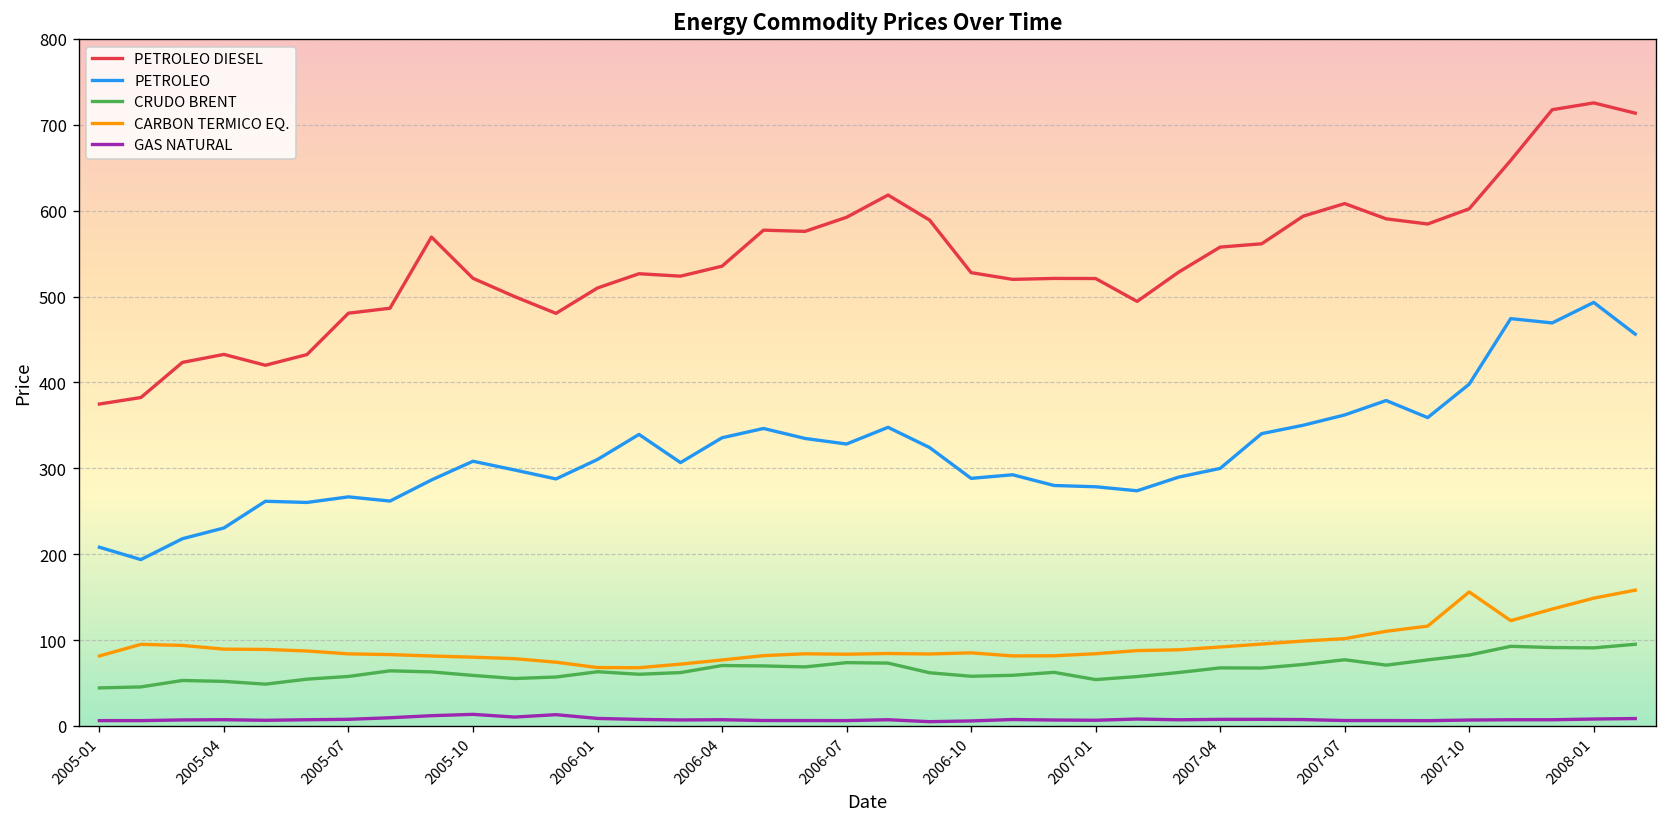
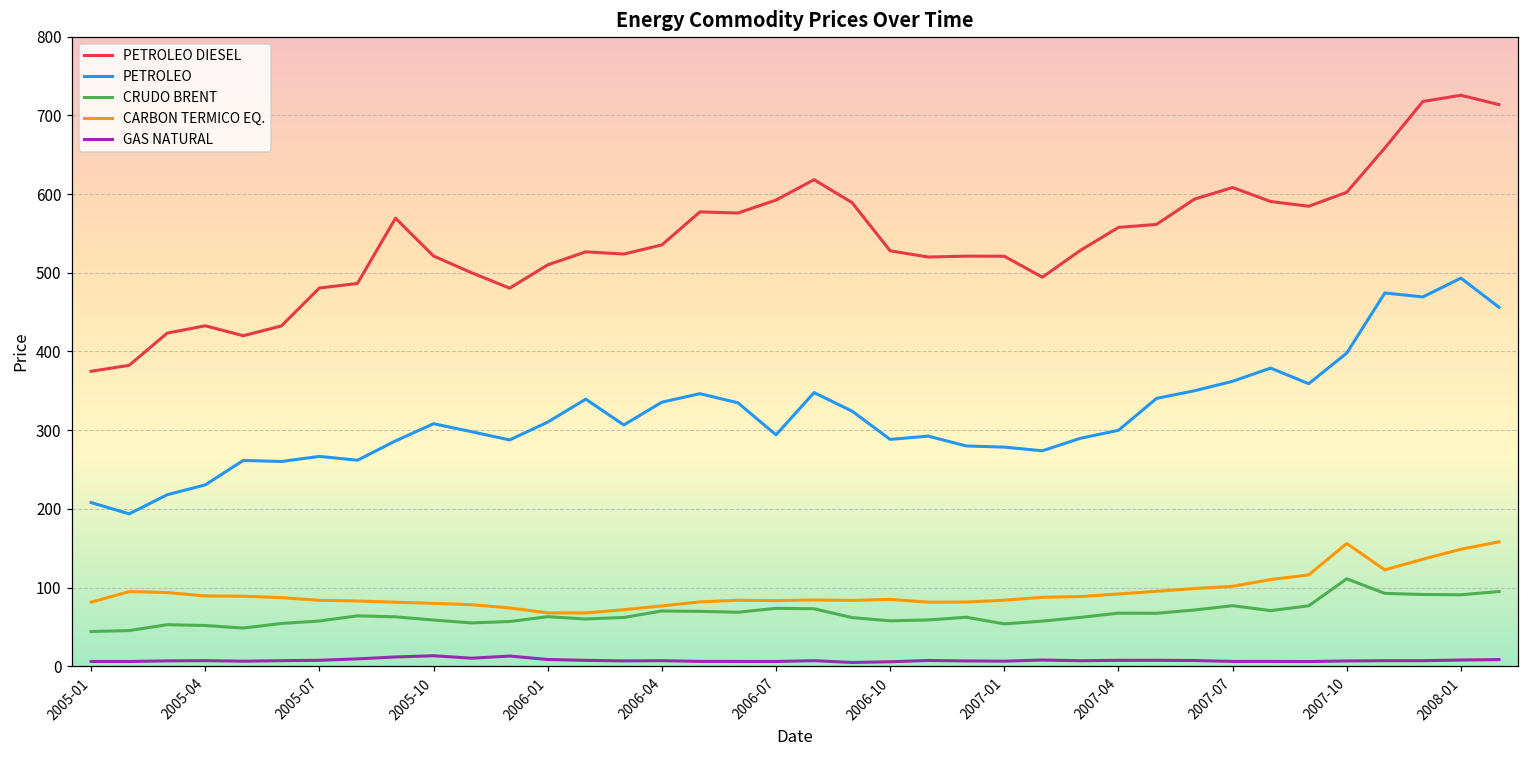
PETROLEO, 2006-07: 330 -> 290
CRUDO BRENT, 2007-10: 80 -> 110
